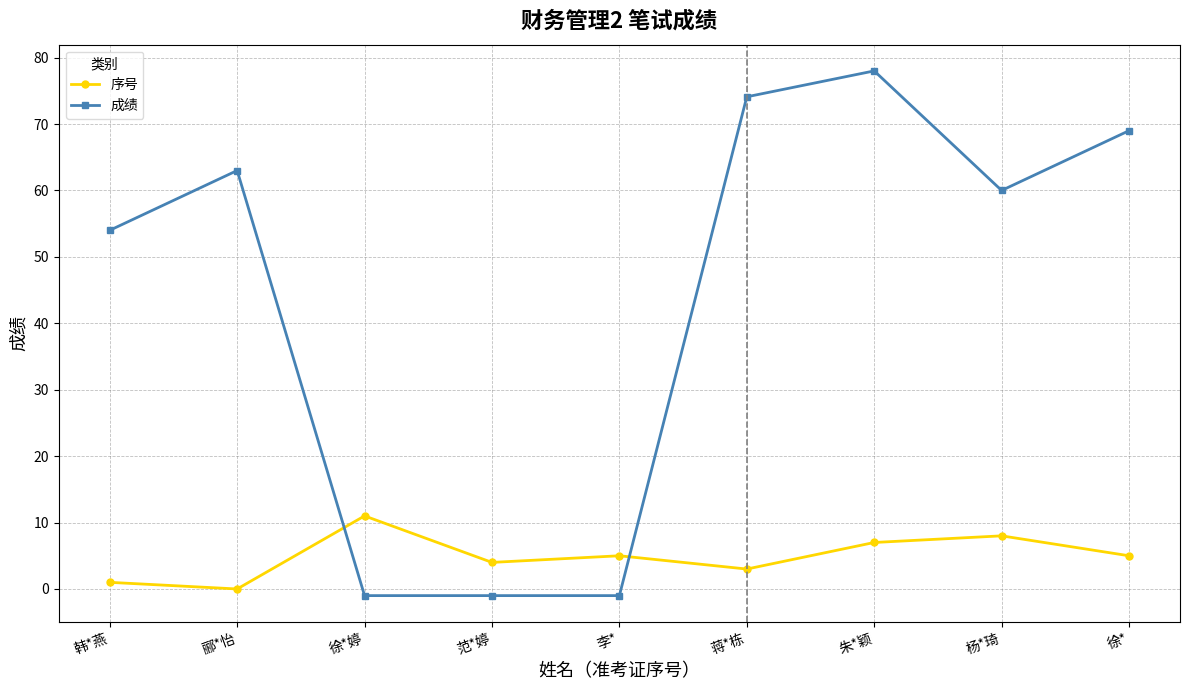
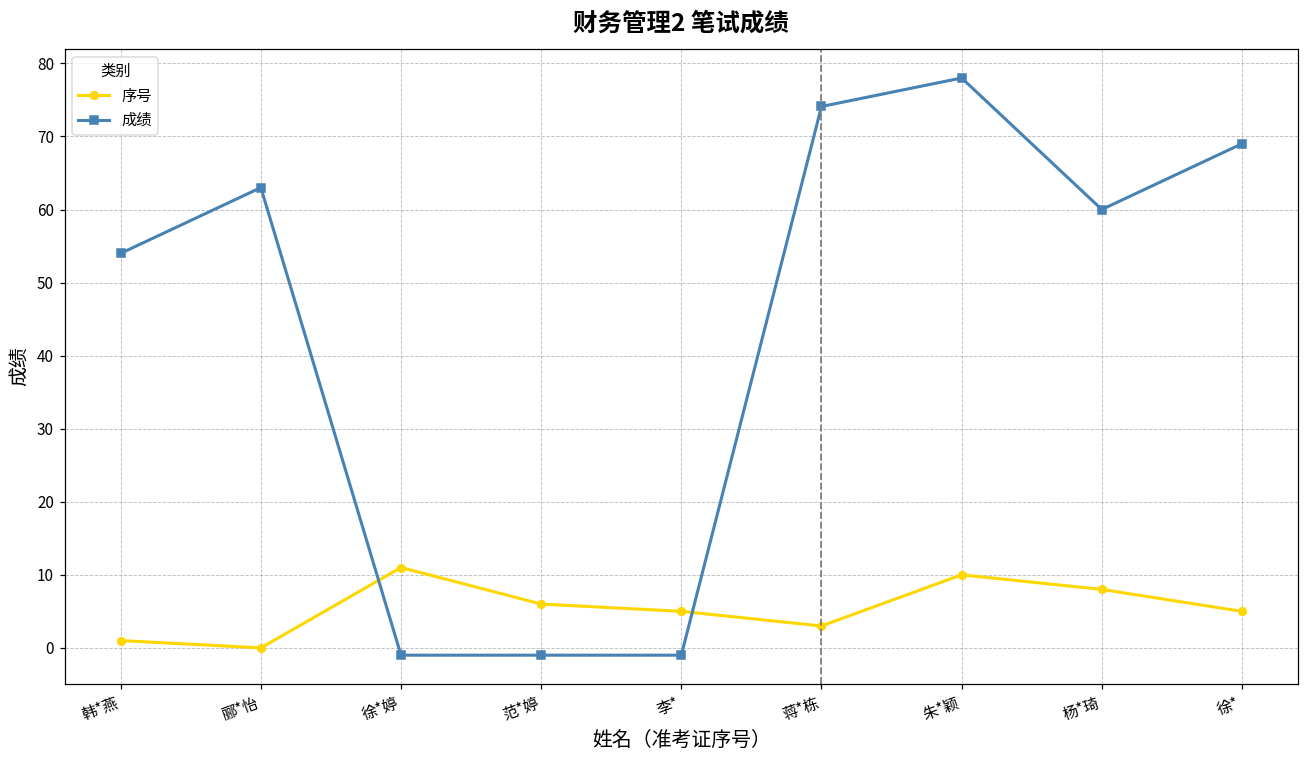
序号, 范*婷: 4 -> 6
序号, 朱*颖: 7 -> 10
